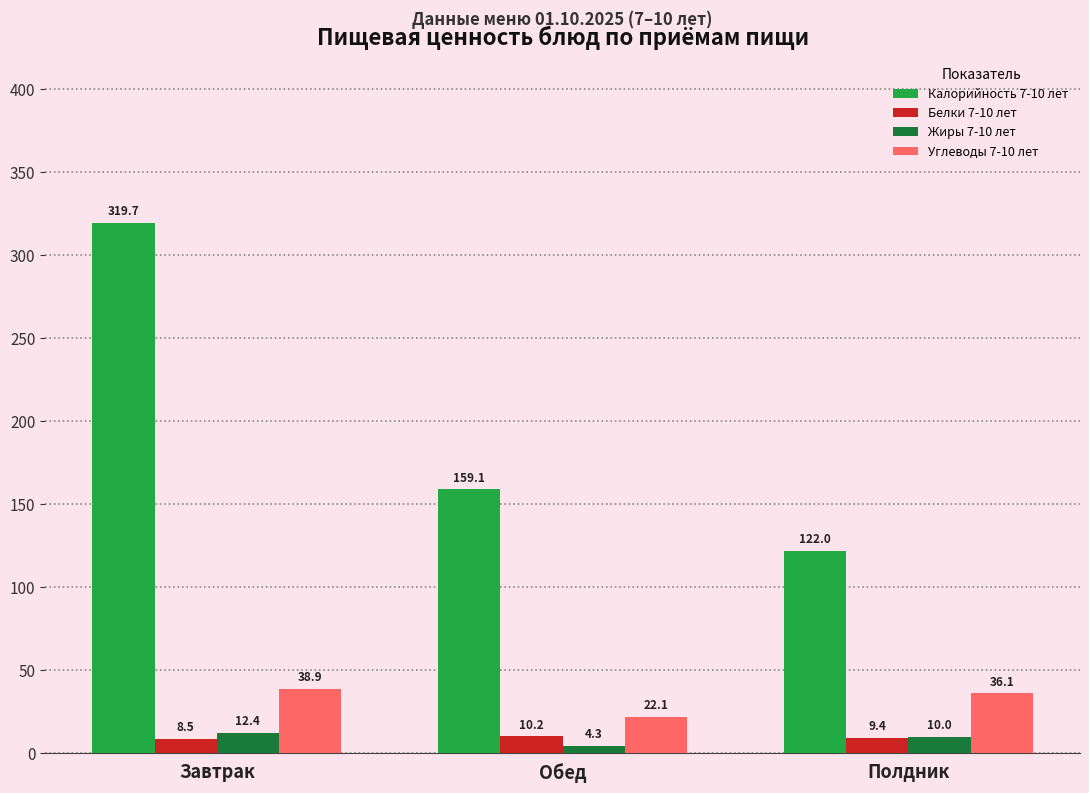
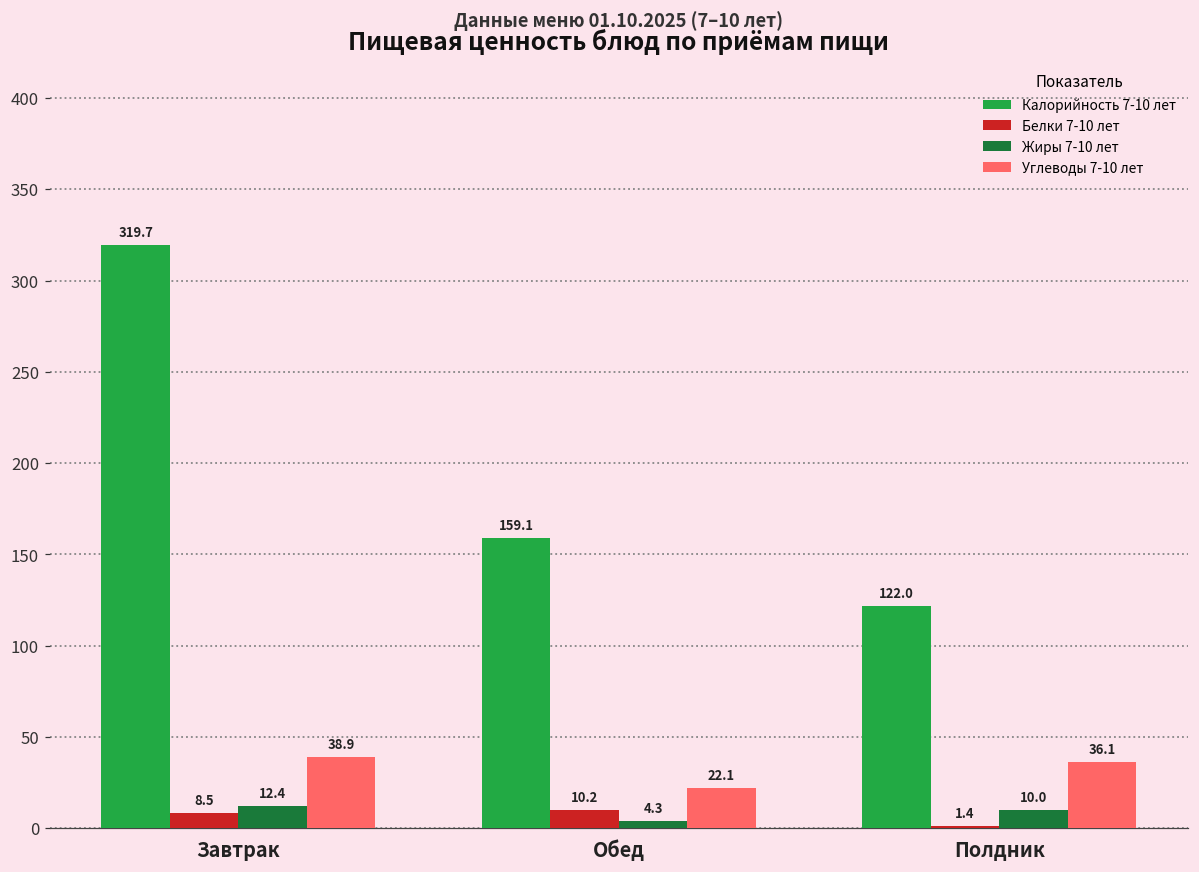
Белки 7-10 лет, Полдник: 9.4 -> 1.4
